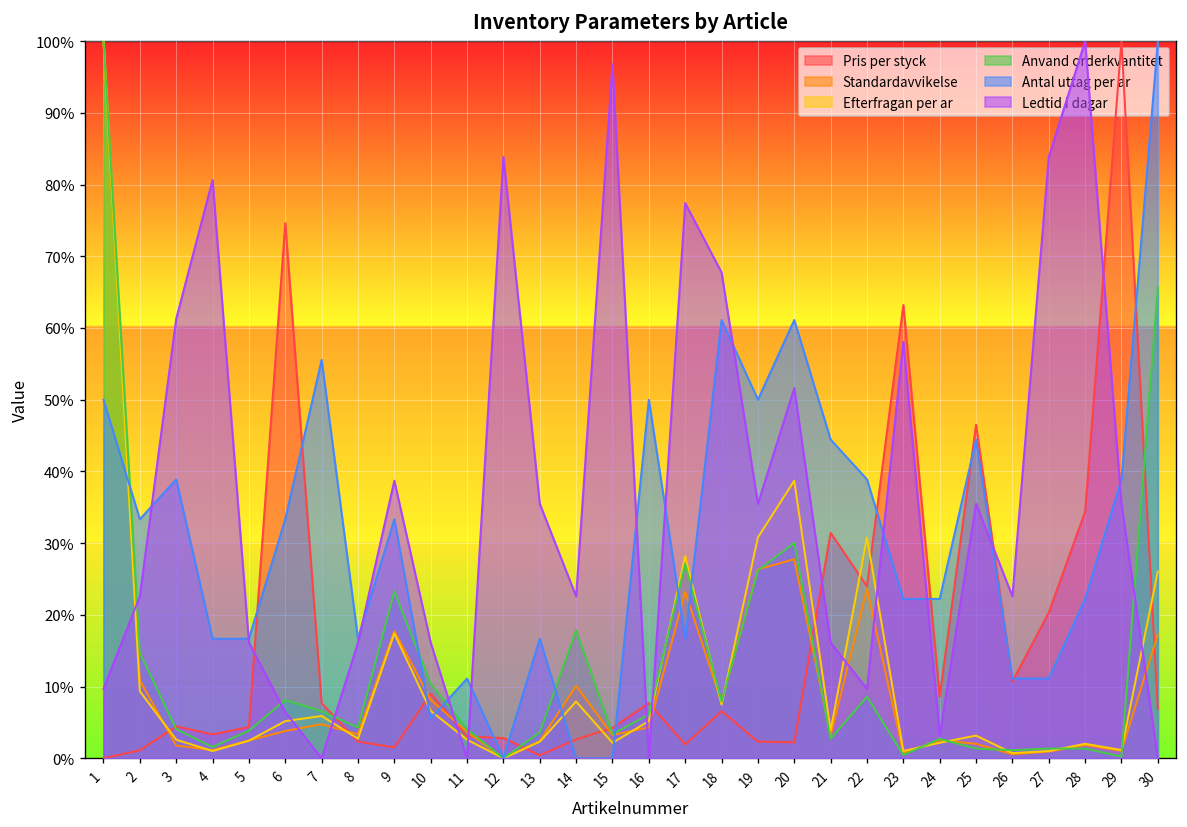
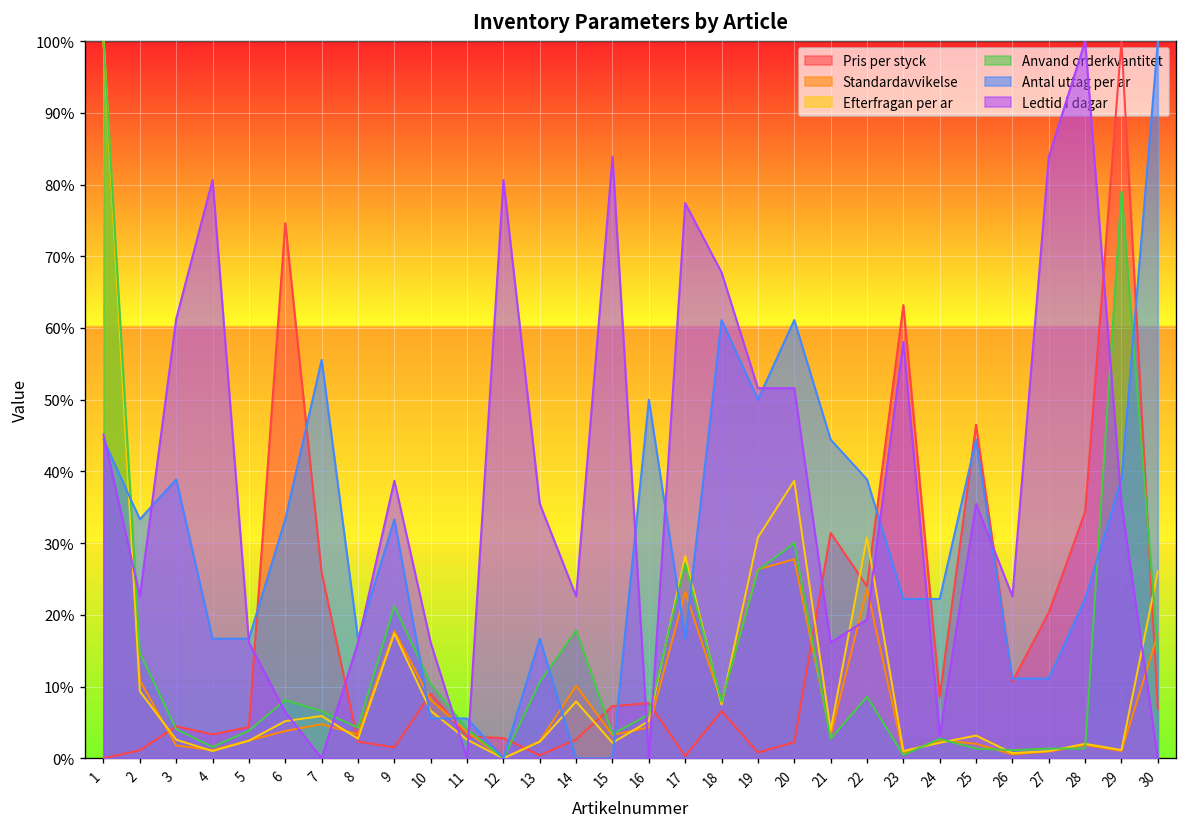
Antal uttag per ar, 1: 50% -> 44%
Ledtid i dagar, 1: 10% -> 45%
Pris per styck, 7: 8% -> 26%
Anvand orderkvantitet, 9: 23% -> 21%
Antal uttag per ar, 11: 11% -> 6%
Ledtid i dagar, 12: 84% -> 81%
Anvand orderkvantitet, 13: 4% -> 11%
Pris per styck, 15: 4% -> 7%
Ledtid i dagar, 15: 97% -> 84%
Pris per styck, 17: 2% -> 0%
Pris per styck, 19: 2% -> 1%
Ledtid i dagar, 19: 35% -> 52%
Ledtid i dagar, 22: 10% -> 19%
Anvand orderkvantitet, 29: 0% -> 79%
Anvand orderkvantitet, 30: 66% -> 15%
